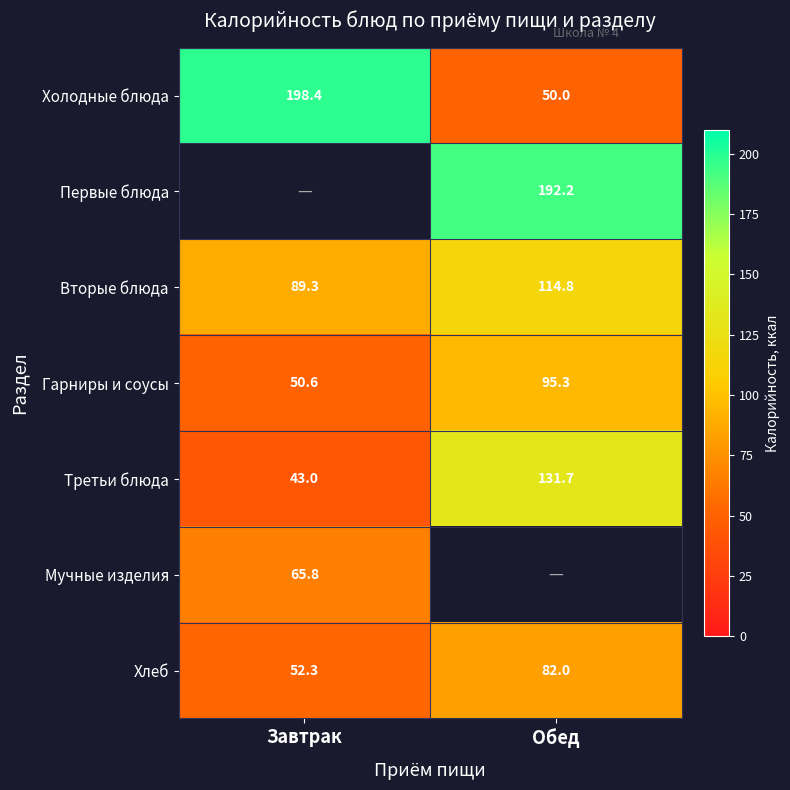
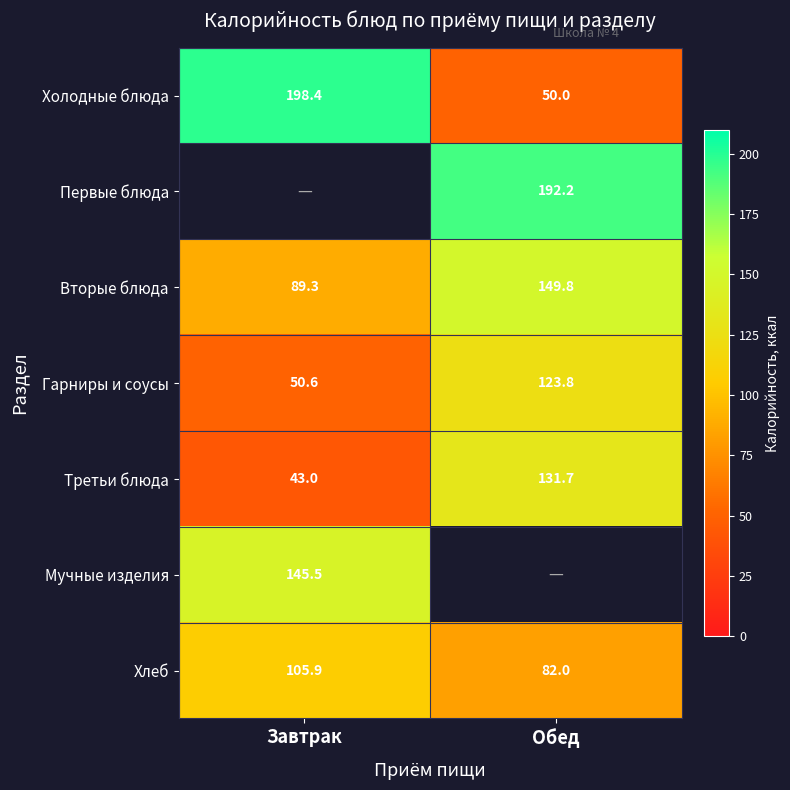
Вторые блюда, Обед: 114.8 -> 149.8
Гарниры и соусы, Обед: 95.3 -> 123.8
Мучные изделия, Завтрак: 65.8 -> 145.5
Хлеб, Завтрак: 52.3 -> 105.9
